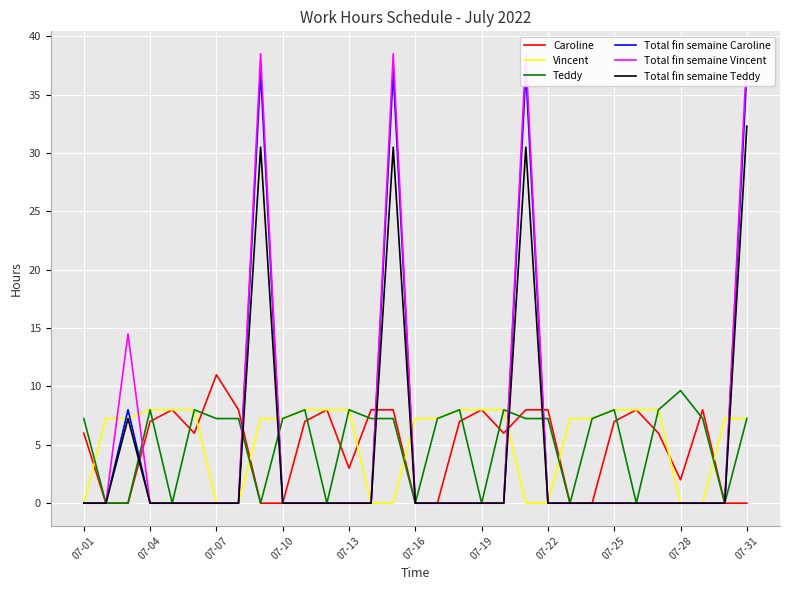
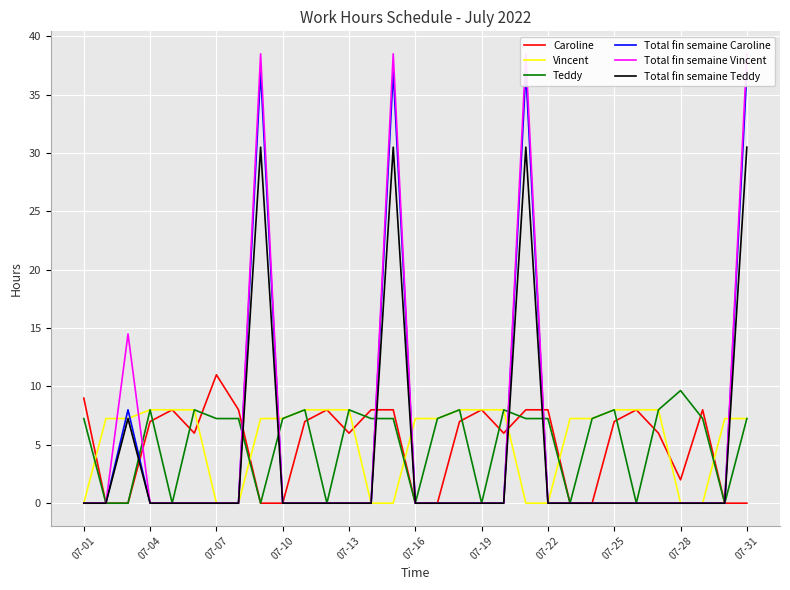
Caroline, 07-01: 6 -> 9
Caroline, 07-13: 3 -> 6
Total fin semaine Teddy, 07-31: 32.3 -> 30.5
